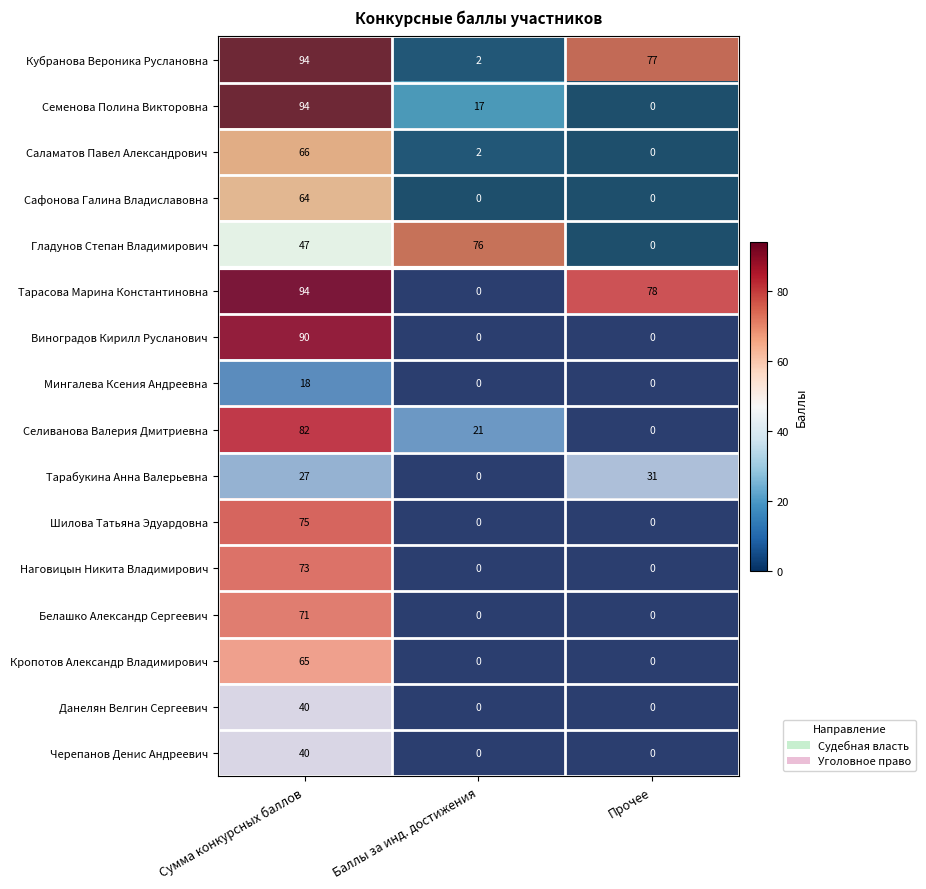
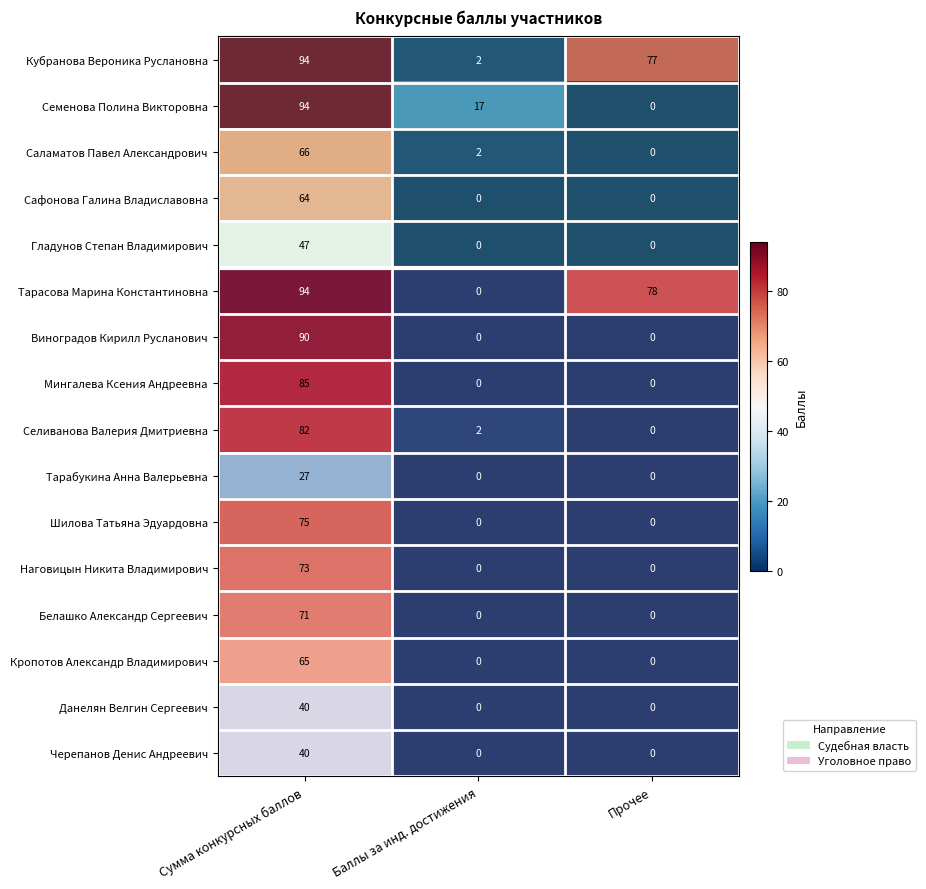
Гладунов Степан Владимирович, Баллы за инд. достижения: 76 -> 0
Мингалева Ксения Андреевна, Сумма конкурсных баллов: 18 -> 85
Селиванова Валерия Дмитриевна, Баллы за инд. достижения: 21 -> 2
Тарабукина Анна Валерьевна, Прочее: 31 -> 0
